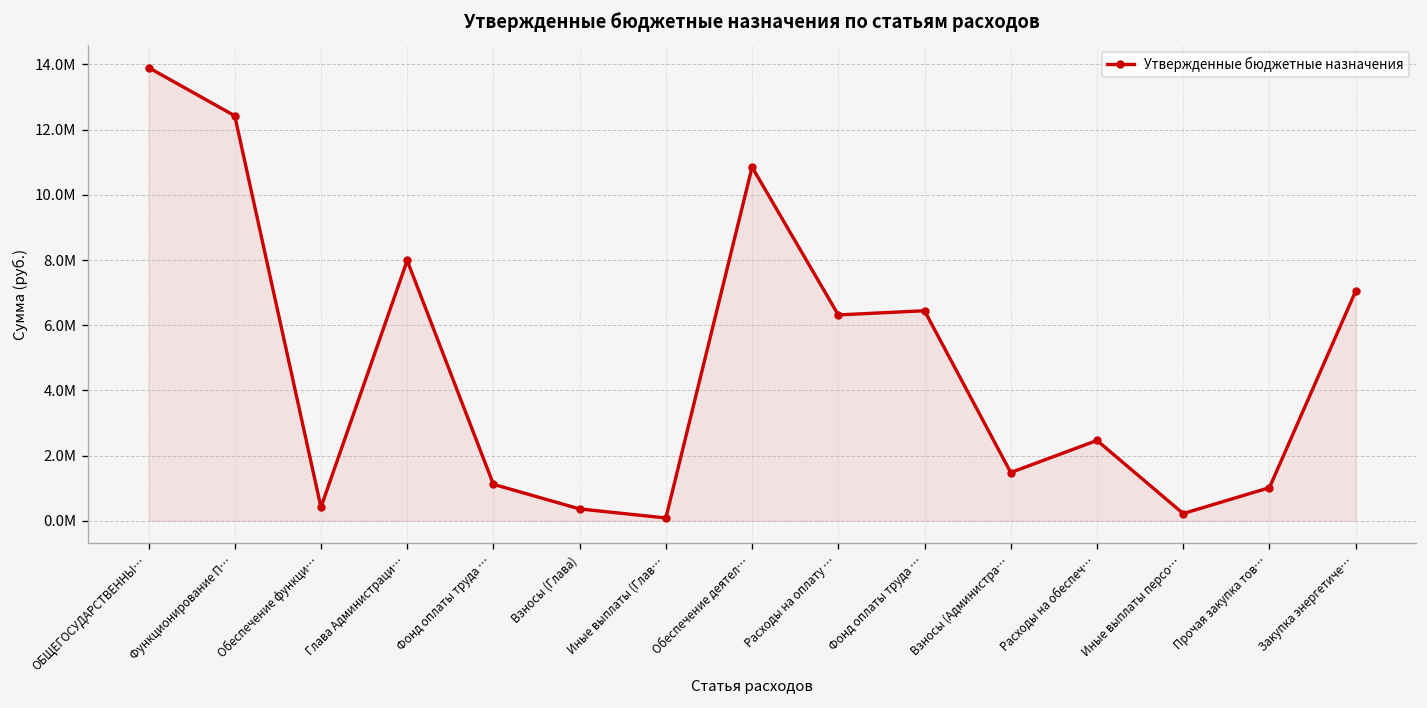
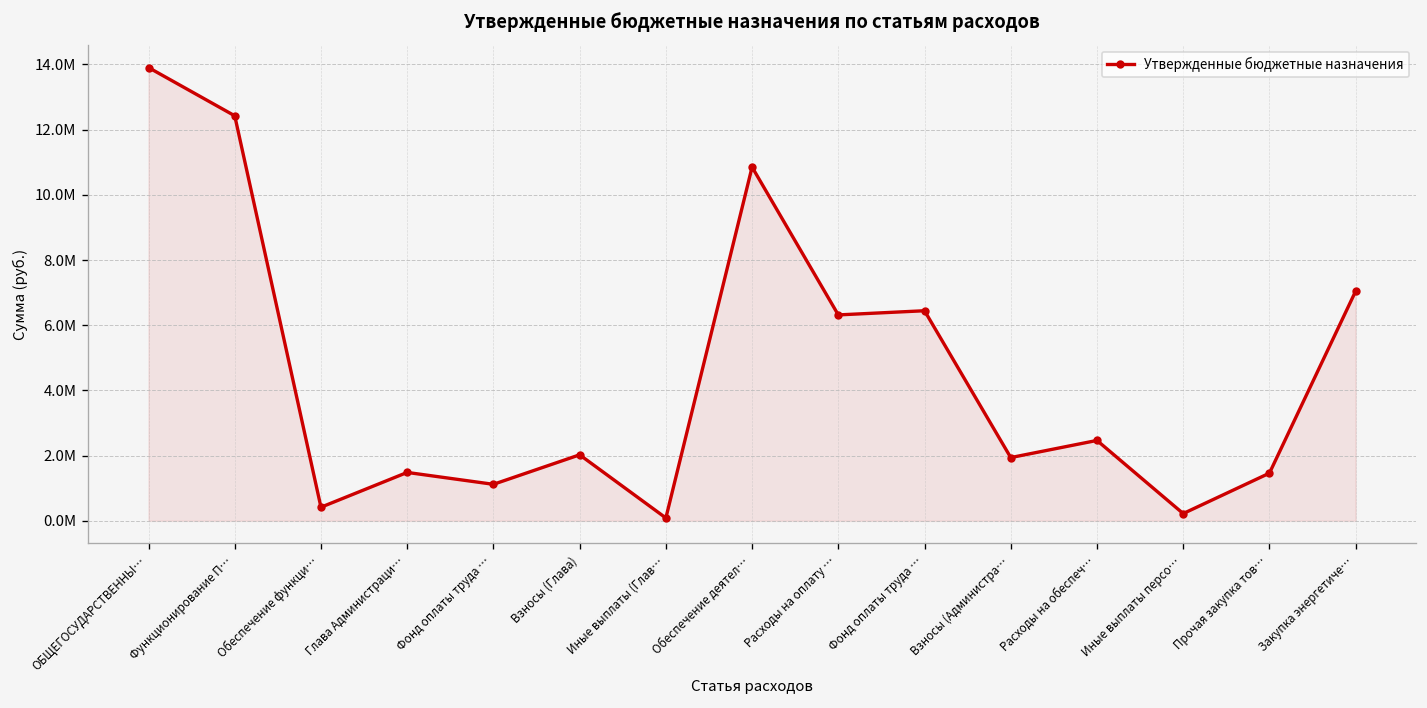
Глава Администраци…: 8000000 -> 1500000
Взносы (Глава): 400000 -> 2000000
Взносы (Администра…: 1500000 -> 1900000
Прочая закупка тов…: 1000000 -> 1500000
